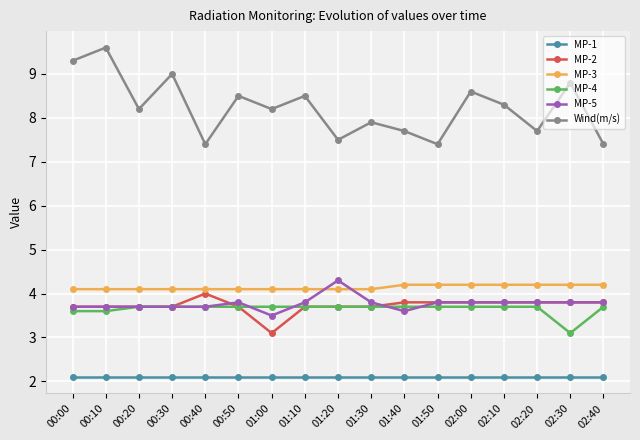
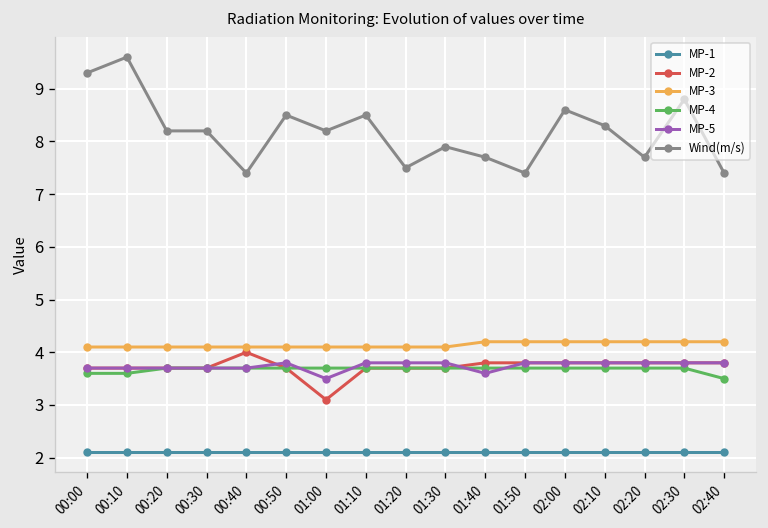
Wind(m/s), 00:30: 9.0 -> 8.2
MP-5, 01:20: 4.3 -> 3.8
MP-4, 02:30: 3.1 -> 3.7
MP-4, 02:40: 3.7 -> 3.5
